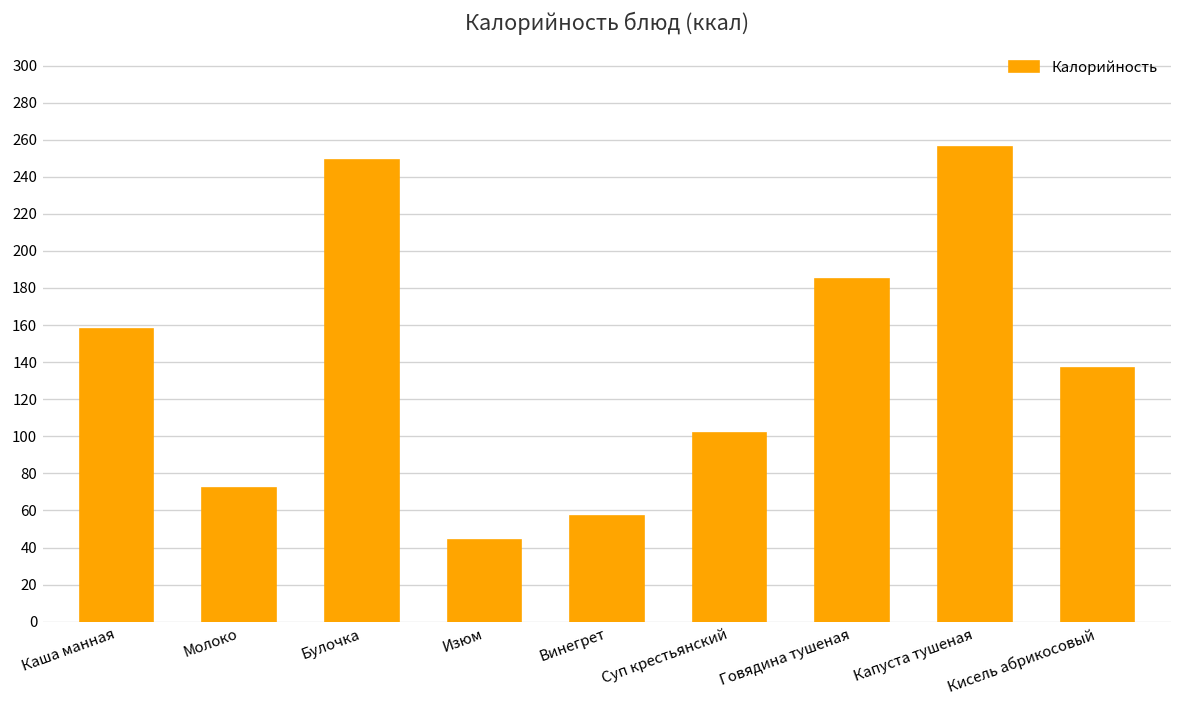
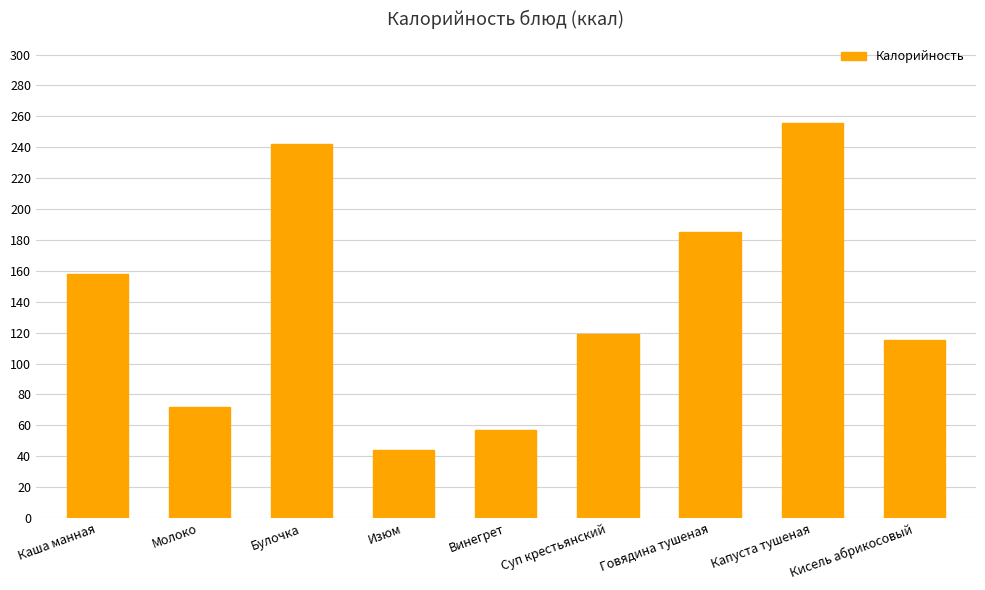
Булочка: 249 -> 242
Суп крестьянский: 102 -> 119
Кисель абрикосовый: 137 -> 115
